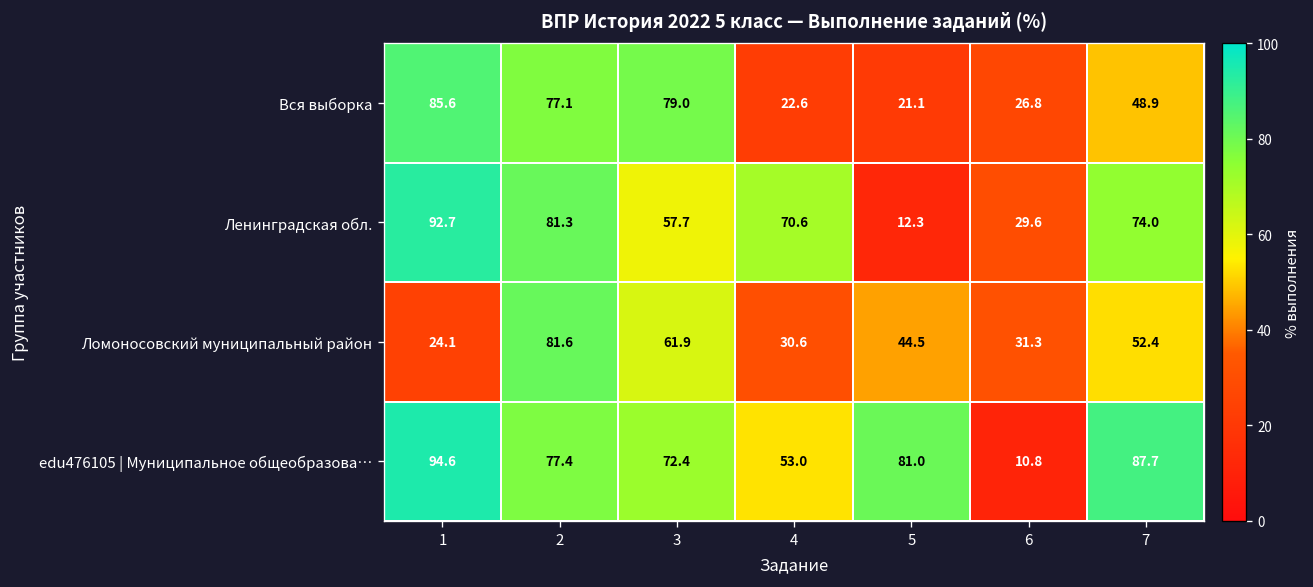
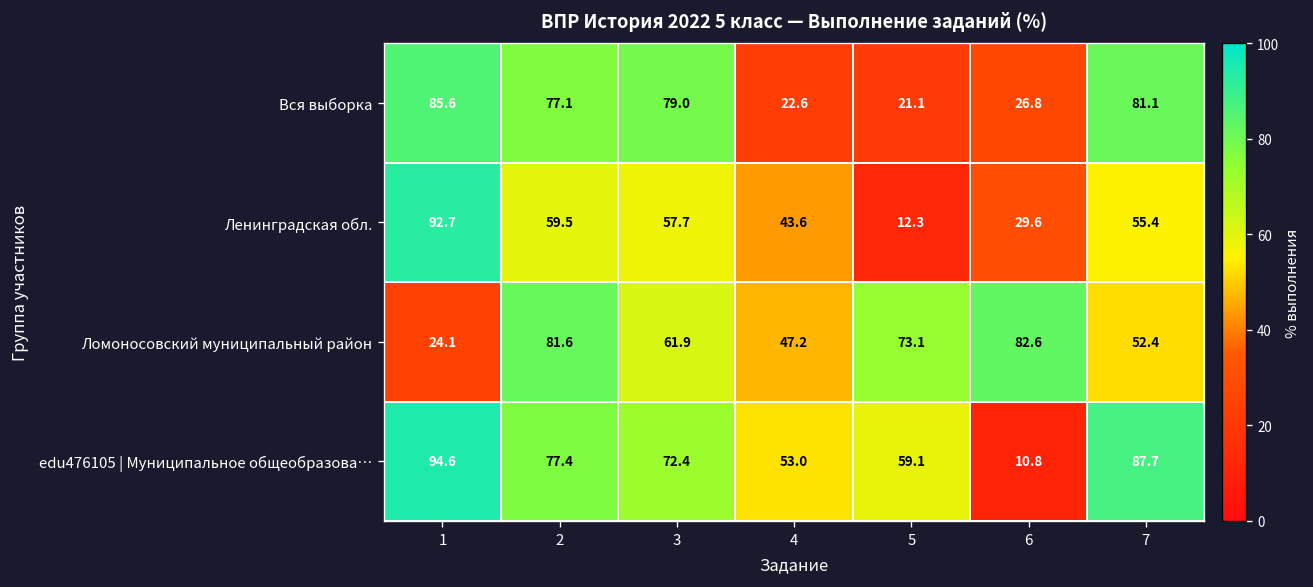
Вся выборка, 7: 48.9 -> 81.1
Ленинградская обл., 2: 81.3 -> 59.5
Ленинградская обл., 4: 70.6 -> 43.6
Ленинградская обл., 7: 74.0 -> 55.4
Ломоносовский муниципальный район, 4: 30.6 -> 47.2
Ломоносовский муниципальный район, 5: 44.5 -> 73.1
Ломоносовский муниципальный район, 6: 31.3 -> 82.6
edu476105 | Муниципальное общеобразова…, 5: 81.0 -> 59.1
